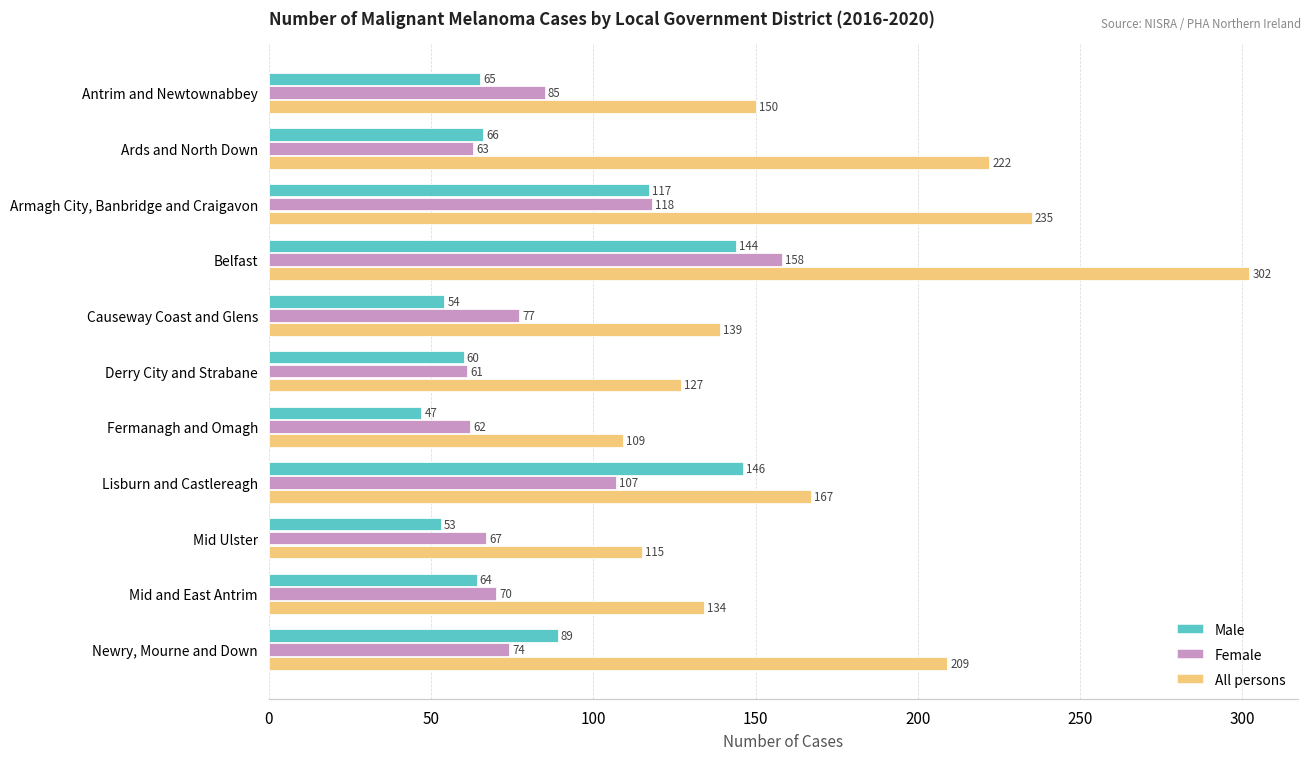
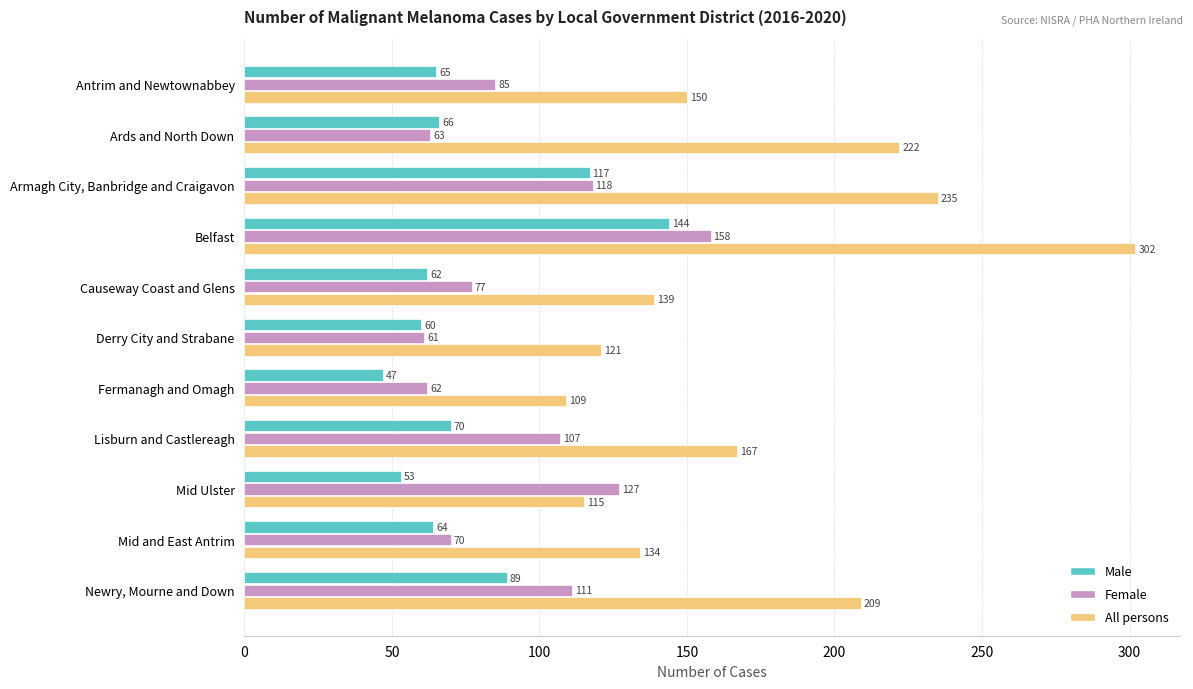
Male, Causeway Coast and Glens: 54 -> 62
All persons, Derry City and Strabane: 127 -> 121
Male, Lisburn and Castlereagh: 146 -> 70
Female, Mid Ulster: 67 -> 127
Female, Newry, Mourne and Down: 74 -> 111
